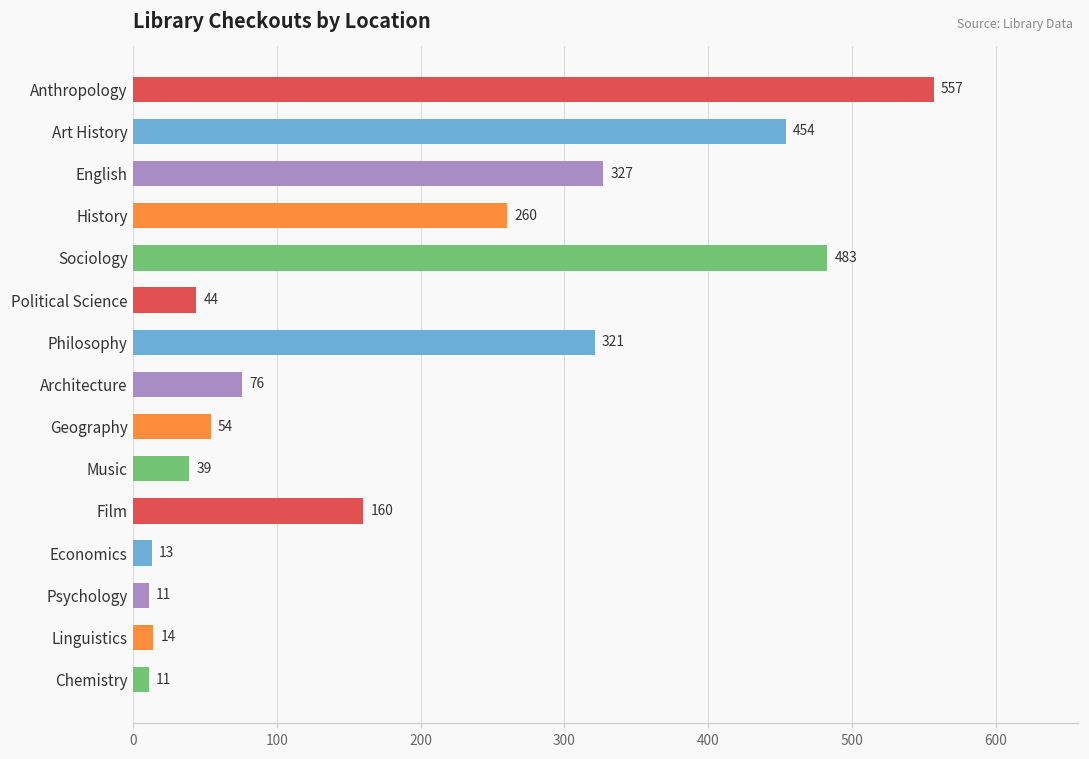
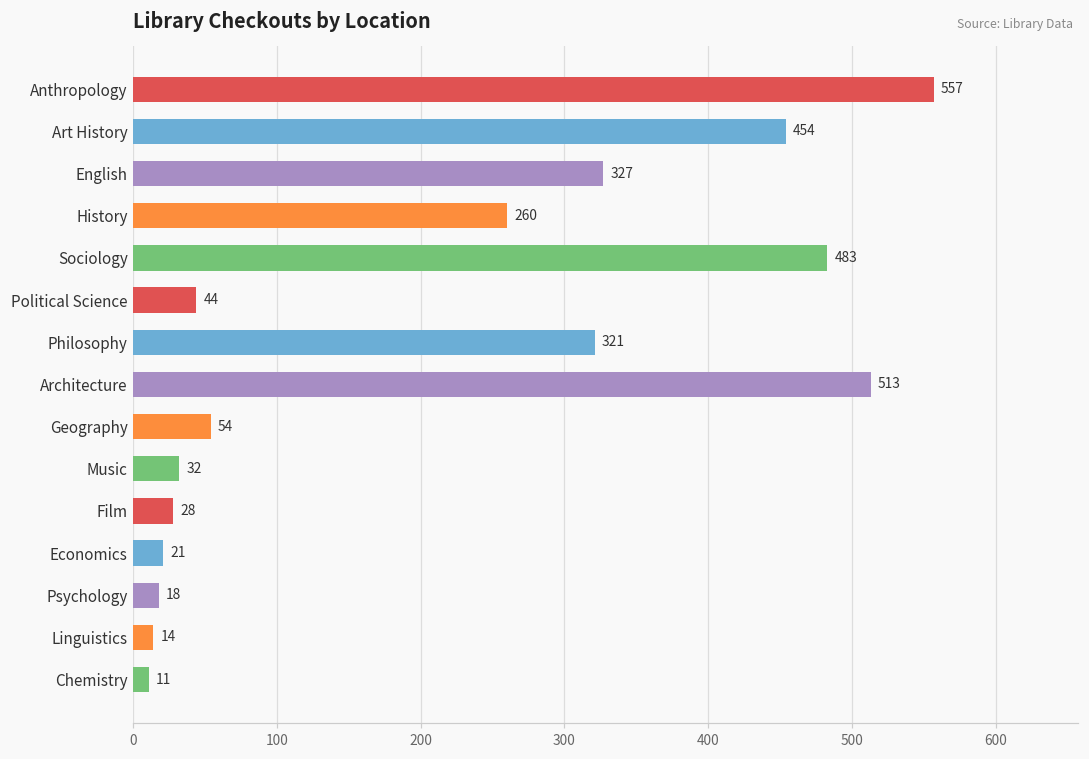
Architecture: 76 -> 513
Music: 39 -> 32
Film: 160 -> 28
Economics: 13 -> 21
Psychology: 11 -> 18
